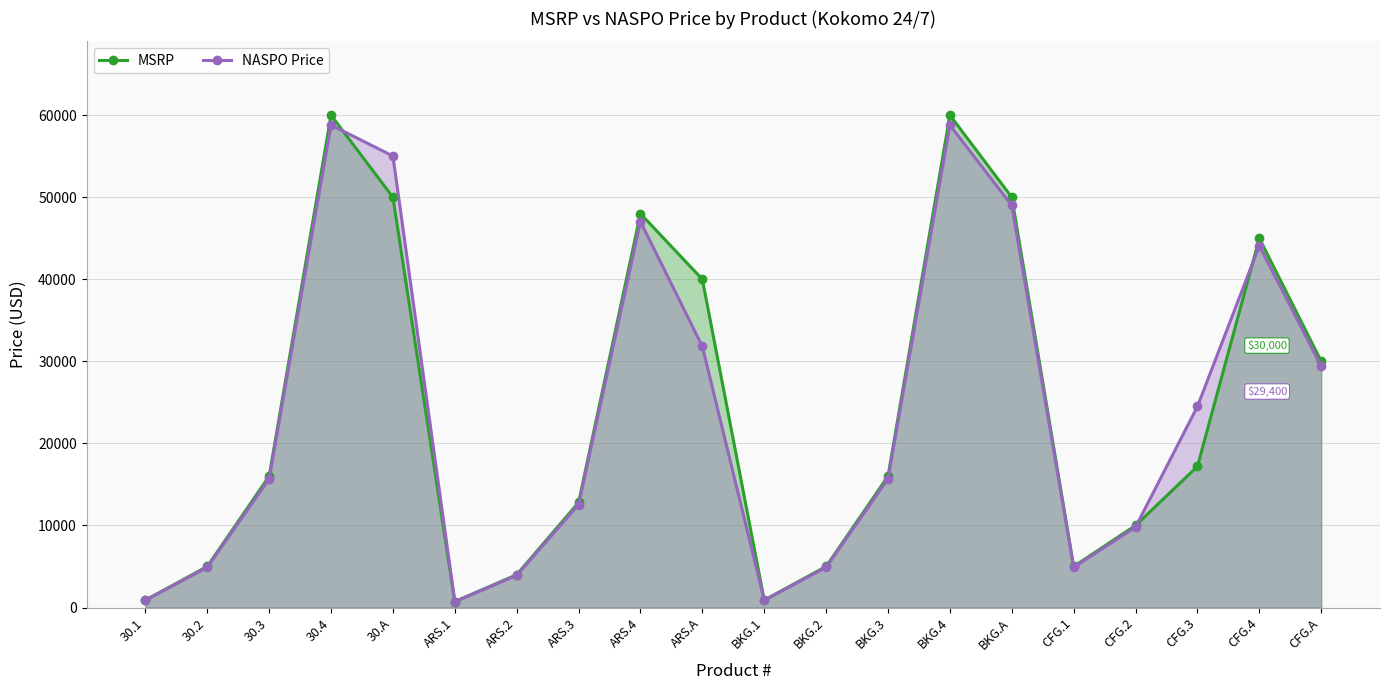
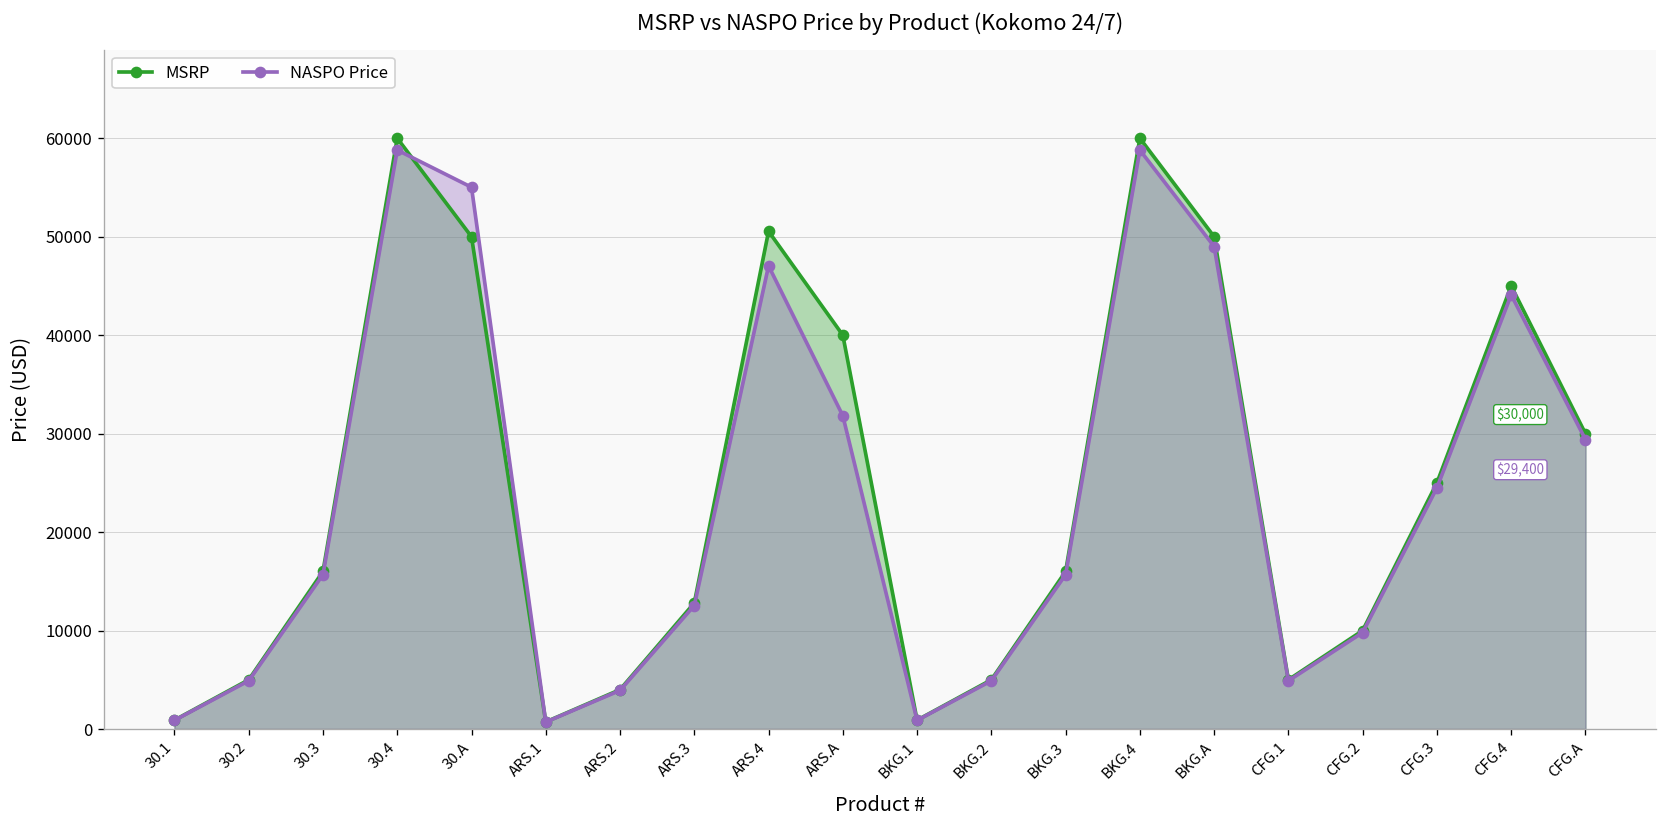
MSRP, ARS.4: 48000 -> 51000
MSRP, CFG.3: 17000 -> 25000
